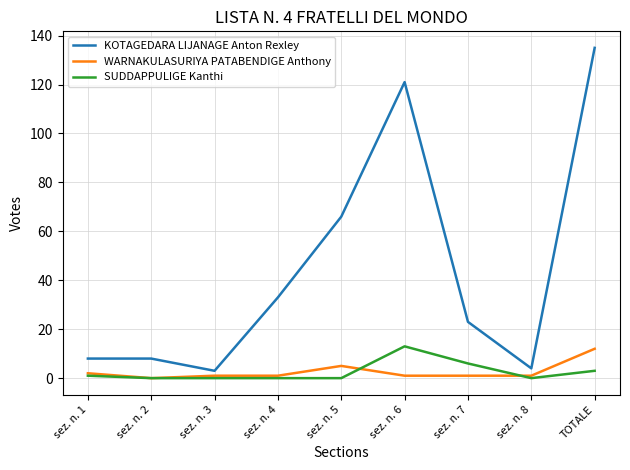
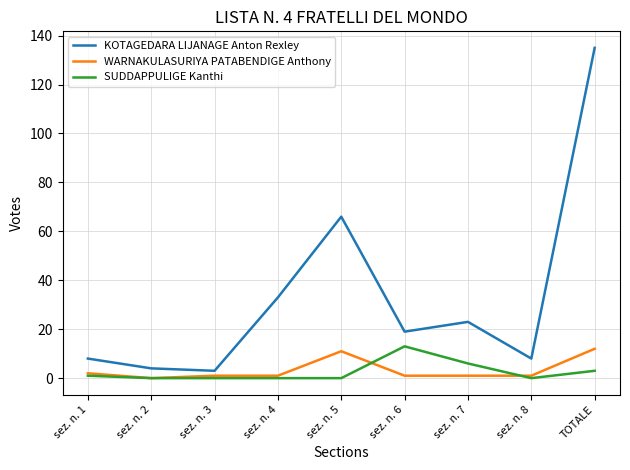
KOTAGEDARA LIJANAGE Anton Rexley, sez. n. 2: 8 -> 4
WARNAKULASURIYA PATABENDIGE Anthony, sez. n. 5: 5 -> 11
KOTAGEDARA LIJANAGE Anton Rexley, sez. n. 6: 121 -> 19
KOTAGEDARA LIJANAGE Anton Rexley, sez. n. 8: 4 -> 8
